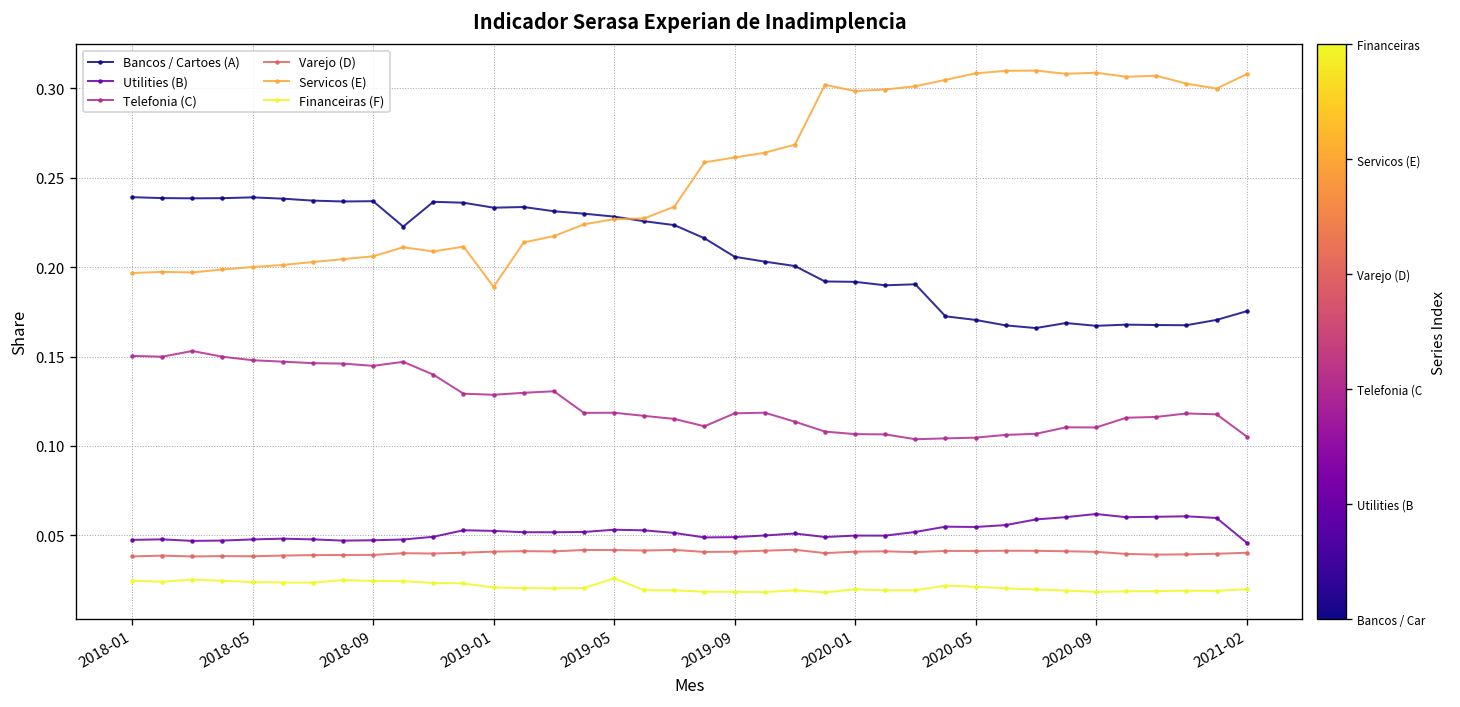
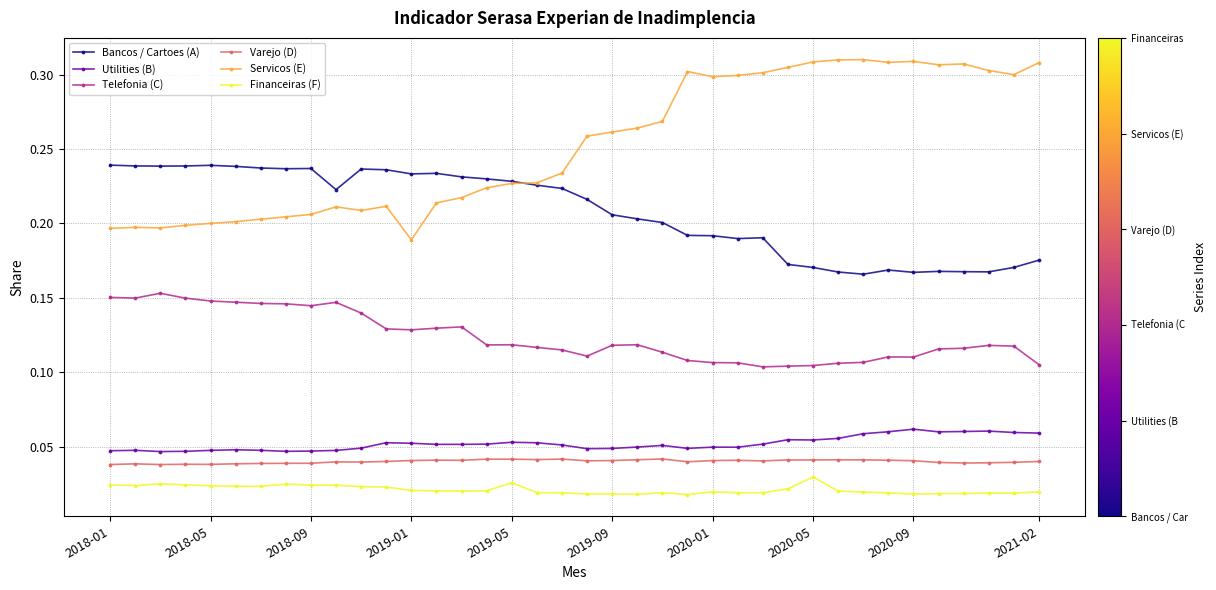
Financeiras (F), 2020-05: 0.021 -> 0.030
Utilities (B), 2021-02: 0.046 -> 0.059
